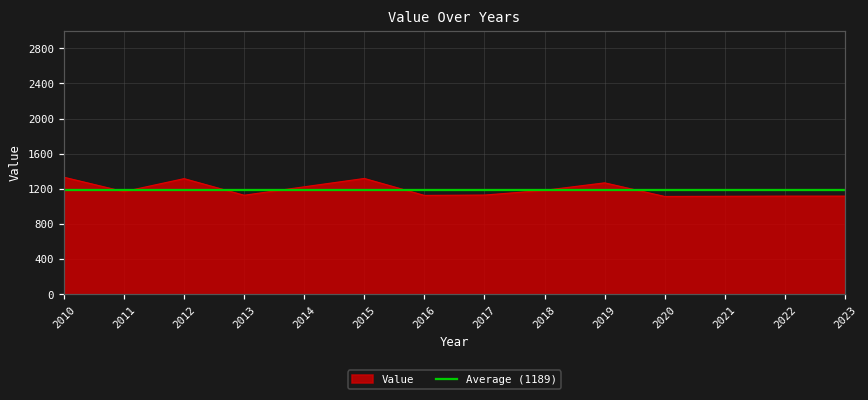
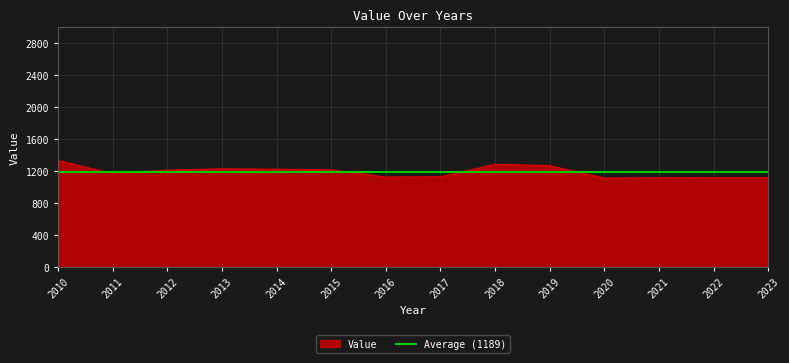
2012: 1300 -> 1200
2013: 1100 -> 1200
2015: 1300 -> 1200
2018: 1200 -> 1300
